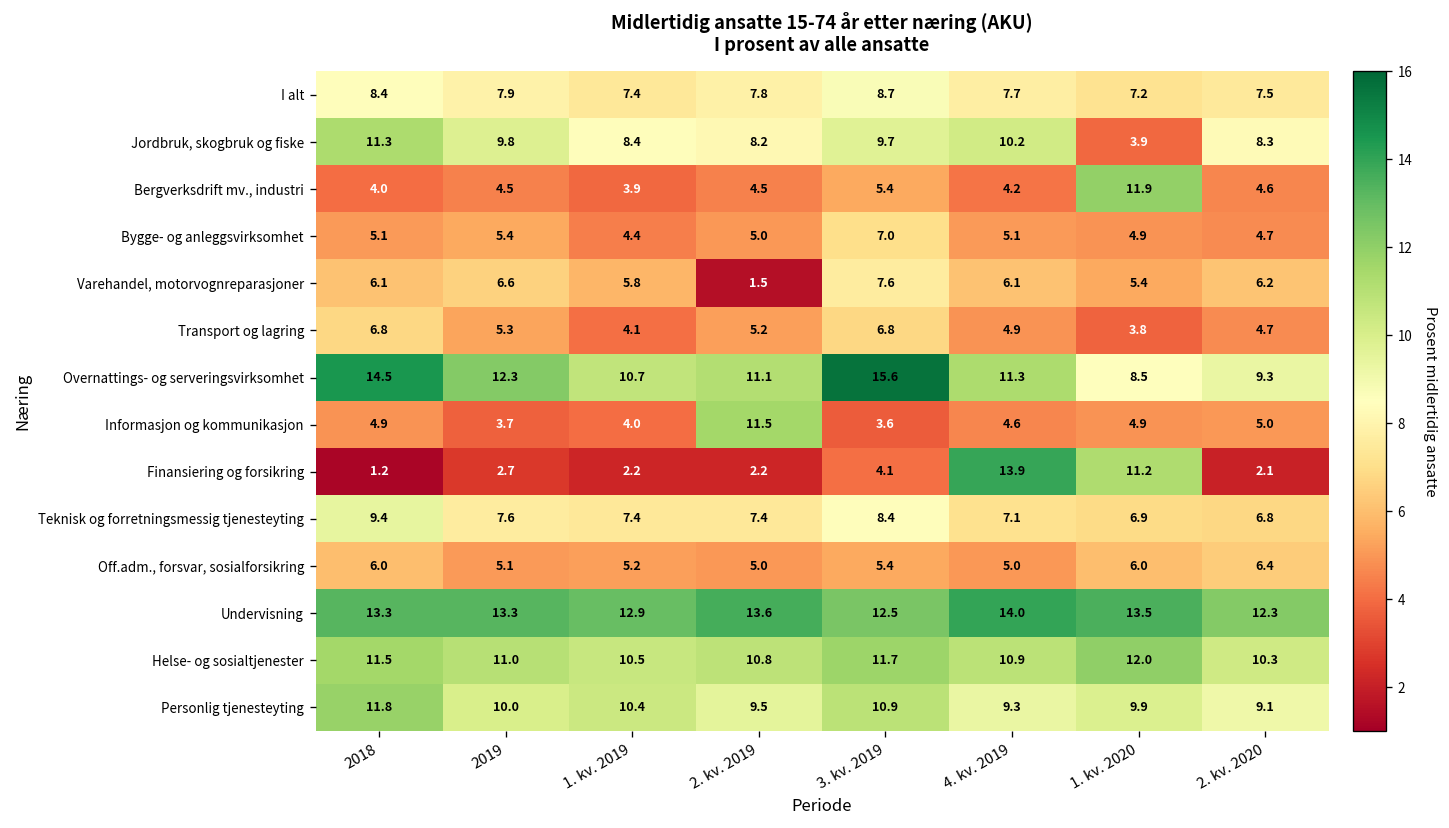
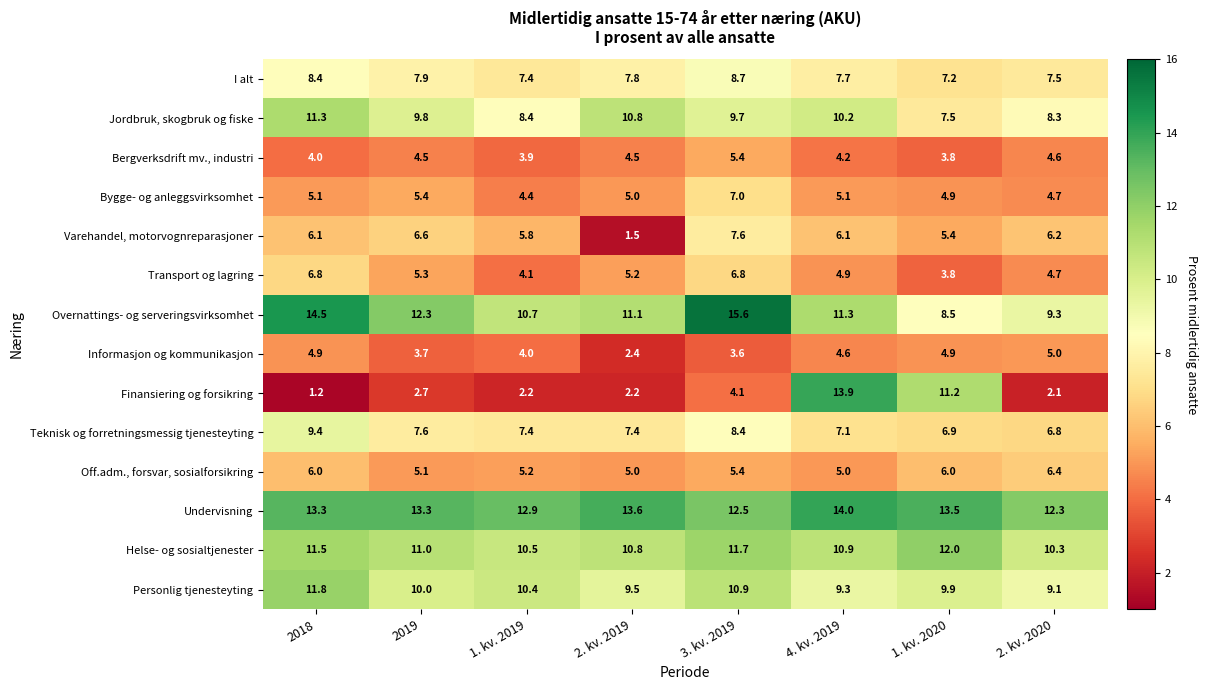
Jordbruk, skogbruk og fiske, 2. kv. 2019: 8.2 -> 10.8
Jordbruk, skogbruk og fiske, 1. kv. 2020: 3.9 -> 7.5
Bergverksdrift mv., industri, 1. kv. 2020: 11.9 -> 3.8
Informasjon og kommunikasjon, 2. kv. 2019: 11.5 -> 2.4
